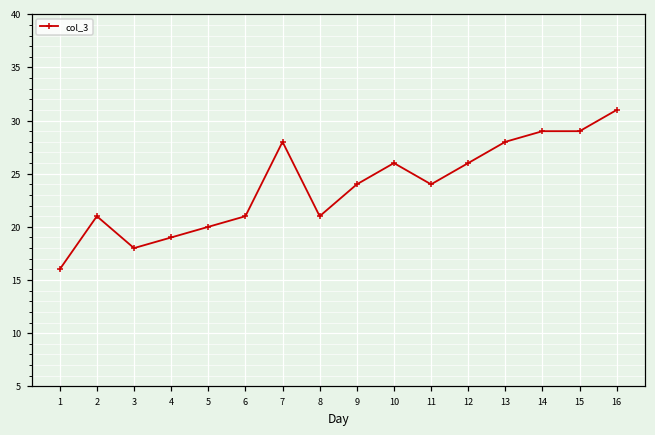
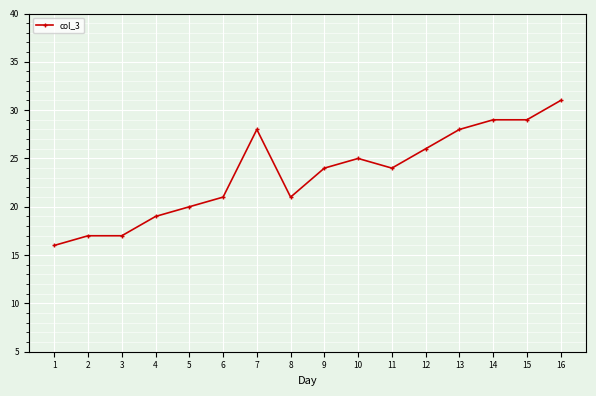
2: 21 -> 17
3: 18 -> 17
10: 26 -> 25
